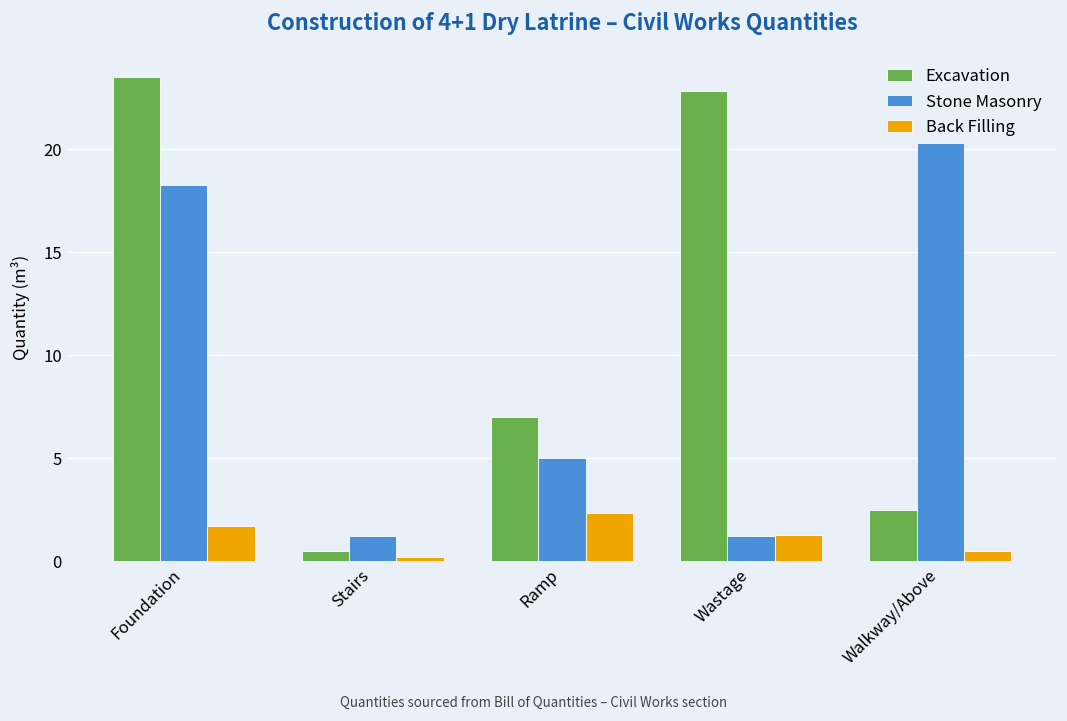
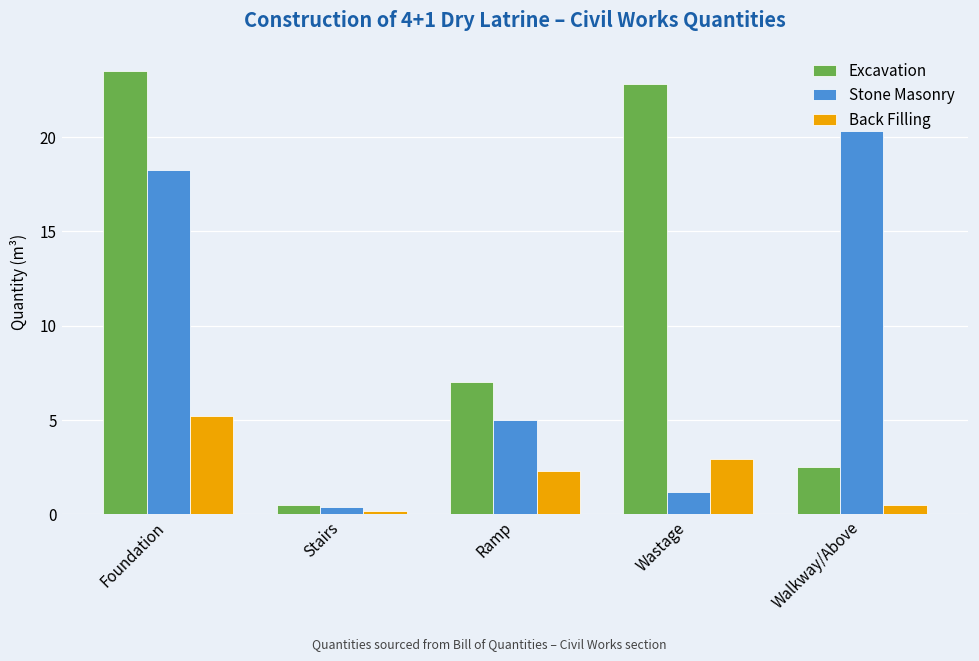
Back Filling, Foundation: 1.7 -> 5.2
Stone Masonry, Stairs: 1.2 -> 0.4
Back Filling, Wastage: 1.3 -> 2.9
